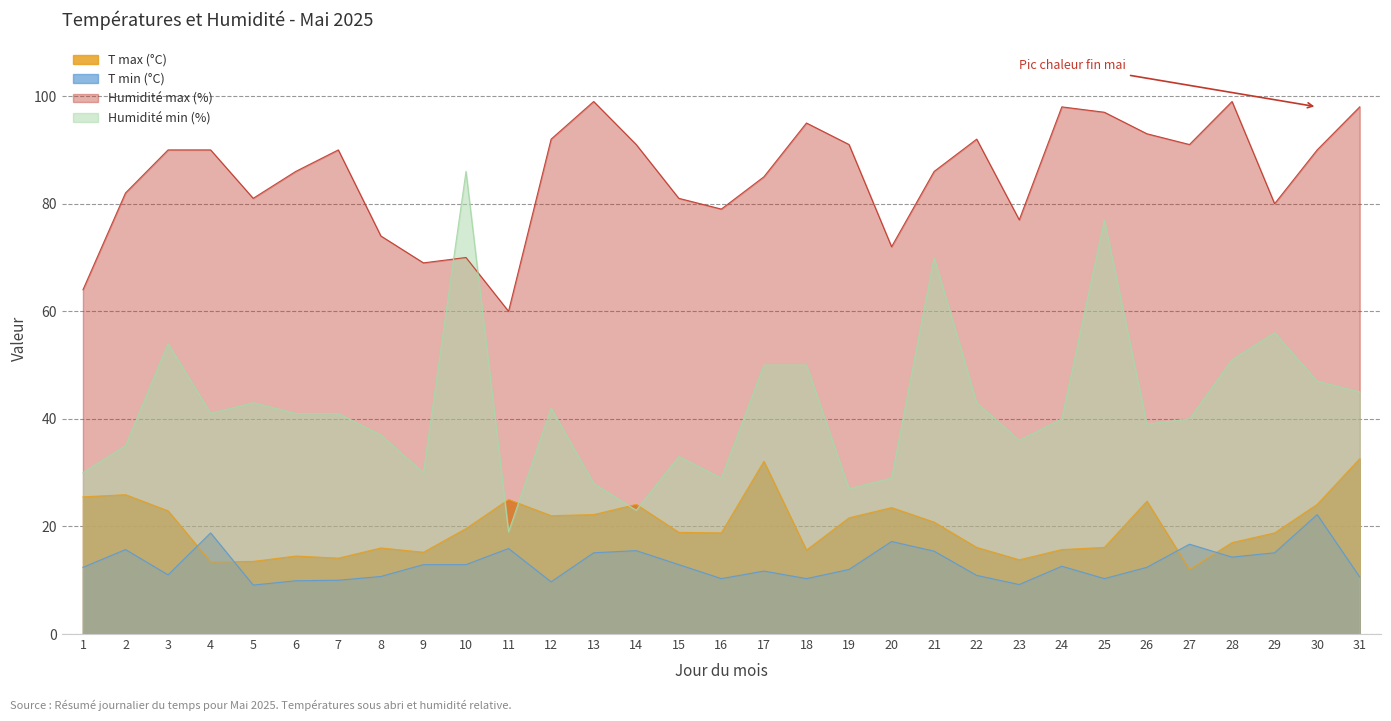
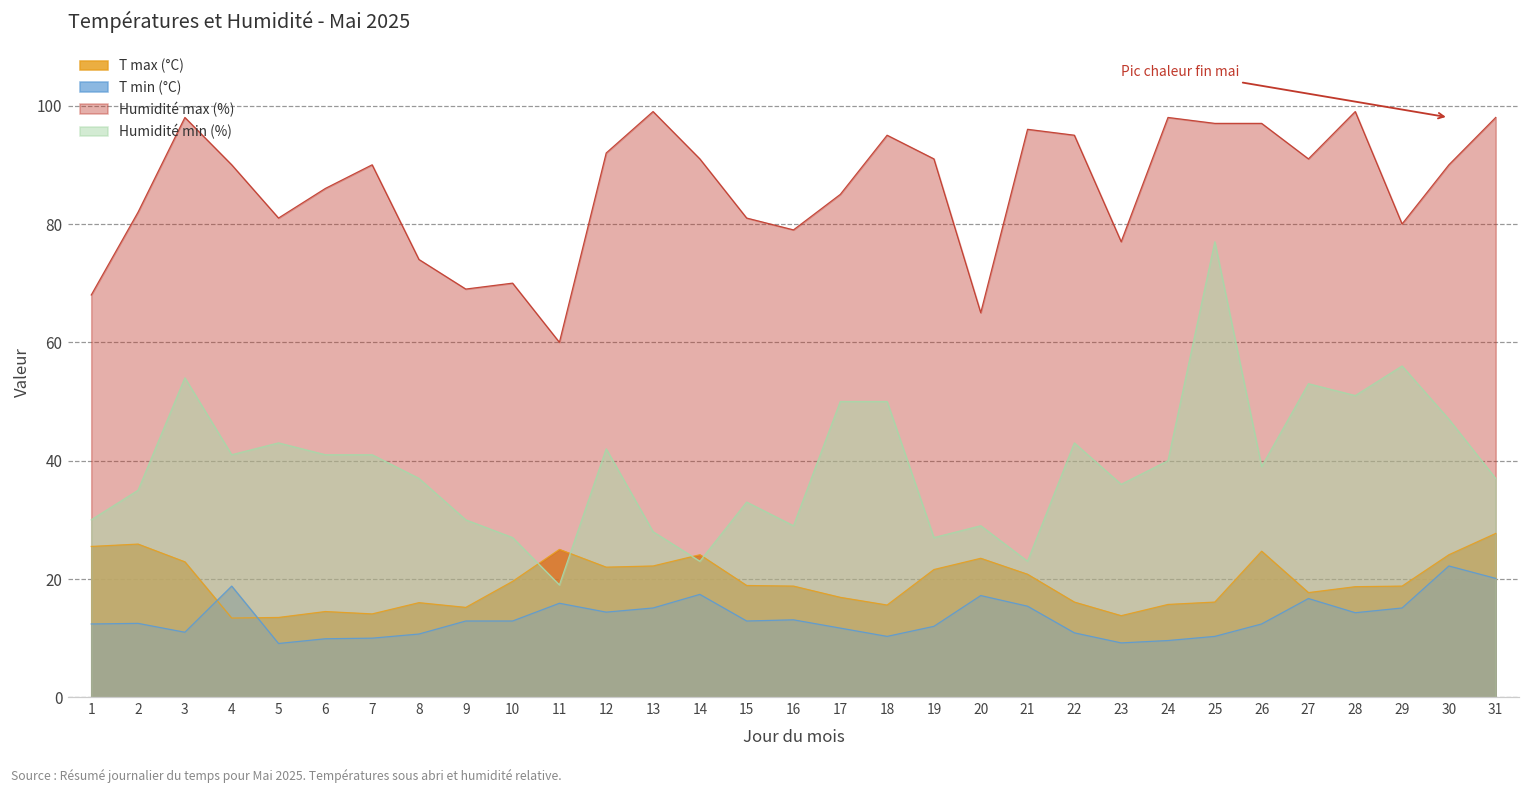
Humidité max (%), 1: 64 -> 68
T min (°C), 2: 16 -> 13
Humidité max (%), 3: 90 -> 98
Humidité min (%), 10: 86 -> 27
T min (°C), 12: 10 -> 14
T min (°C), 14: 16 -> 17
T min (°C), 16: 10 -> 13
T max (°C), 17: 32 -> 17
Humidité max (%), 20: 72 -> 65
Humidité max (%), 21: 86 -> 96
Humidité min (%), 21: 70 -> 23
Humidité max (%), 22: 92 -> 95
T min (°C), 24: 13 -> 10
Humidité max (%), 26: 93 -> 97
T max (°C), 27: 12 -> 18
Humidité min (%), 27: 40 -> 53
T max (°C), 28: 17 -> 19
T max (°C), 31: 33 -> 28
T min (°C), 31: 11 -> 20
Humidité min (%), 31: 45 -> 37
